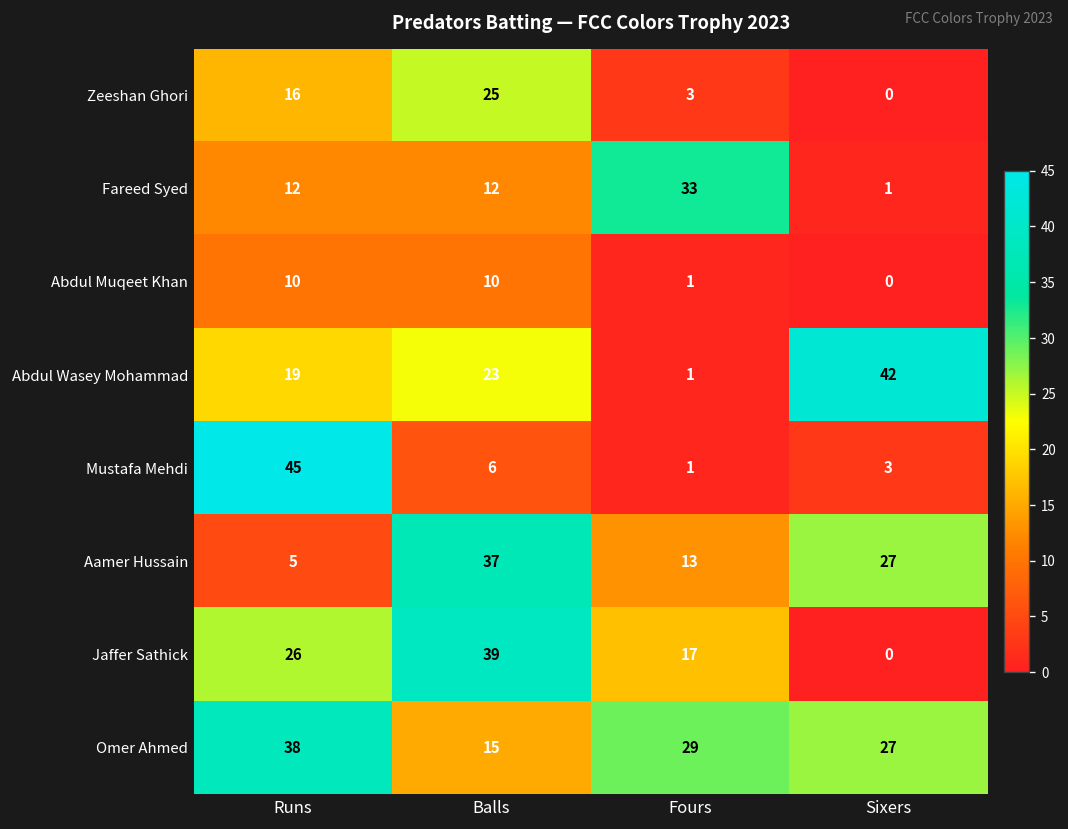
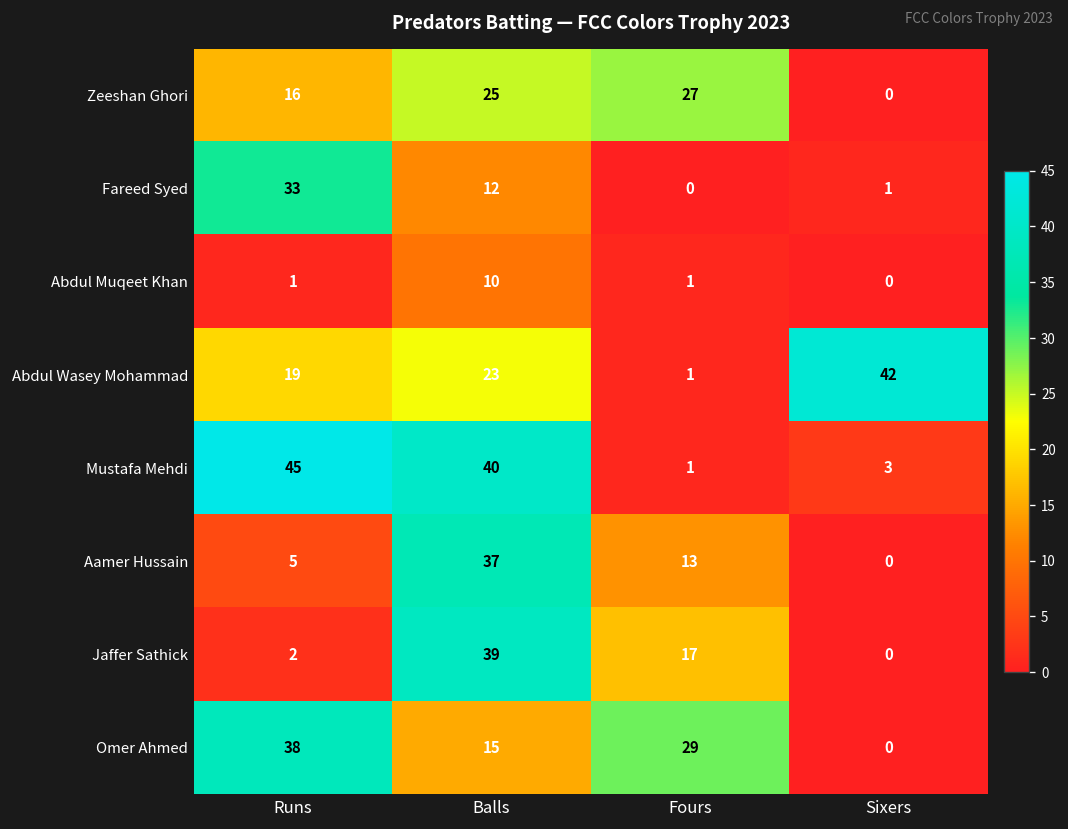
Zeeshan Ghori, Fours: 3 -> 27
Fareed Syed, Runs: 12 -> 33
Fareed Syed, Fours: 33 -> 0
Abdul Muqeet Khan, Runs: 10 -> 1
Mustafa Mehdi, Balls: 6 -> 40
Aamer Hussain, Sixers: 27 -> 0
Jaffer Sathick, Runs: 26 -> 2
Omer Ahmed, Sixers: 27 -> 0
